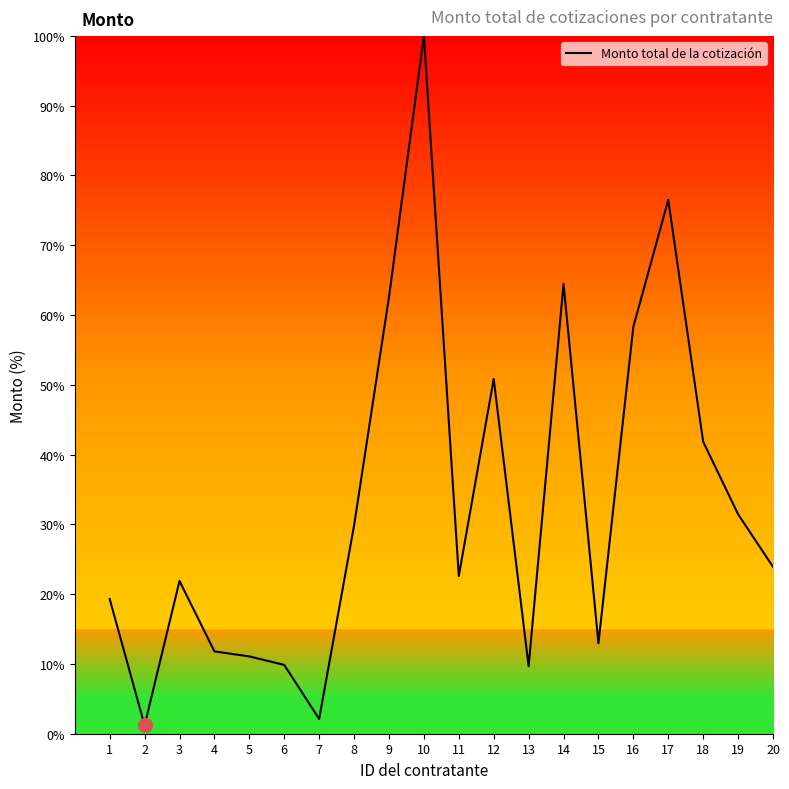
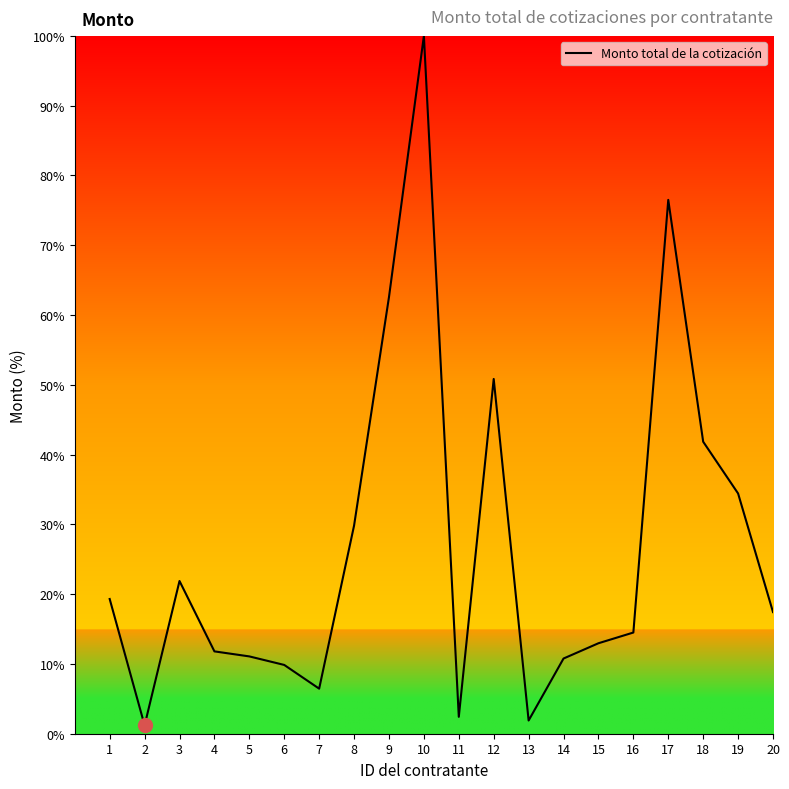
Monto total de la cotización, 7: 2% -> 6%
Monto total de la cotización, 11: 23% -> 2%
Monto total de la cotización, 13: 10% -> 2%
Monto total de la cotización, 14: 64% -> 11%
Monto total de la cotización, 16: 58% -> 15%
Monto total de la cotización, 19: 31% -> 34%
Monto total de la cotización, 20: 24% -> 17%
